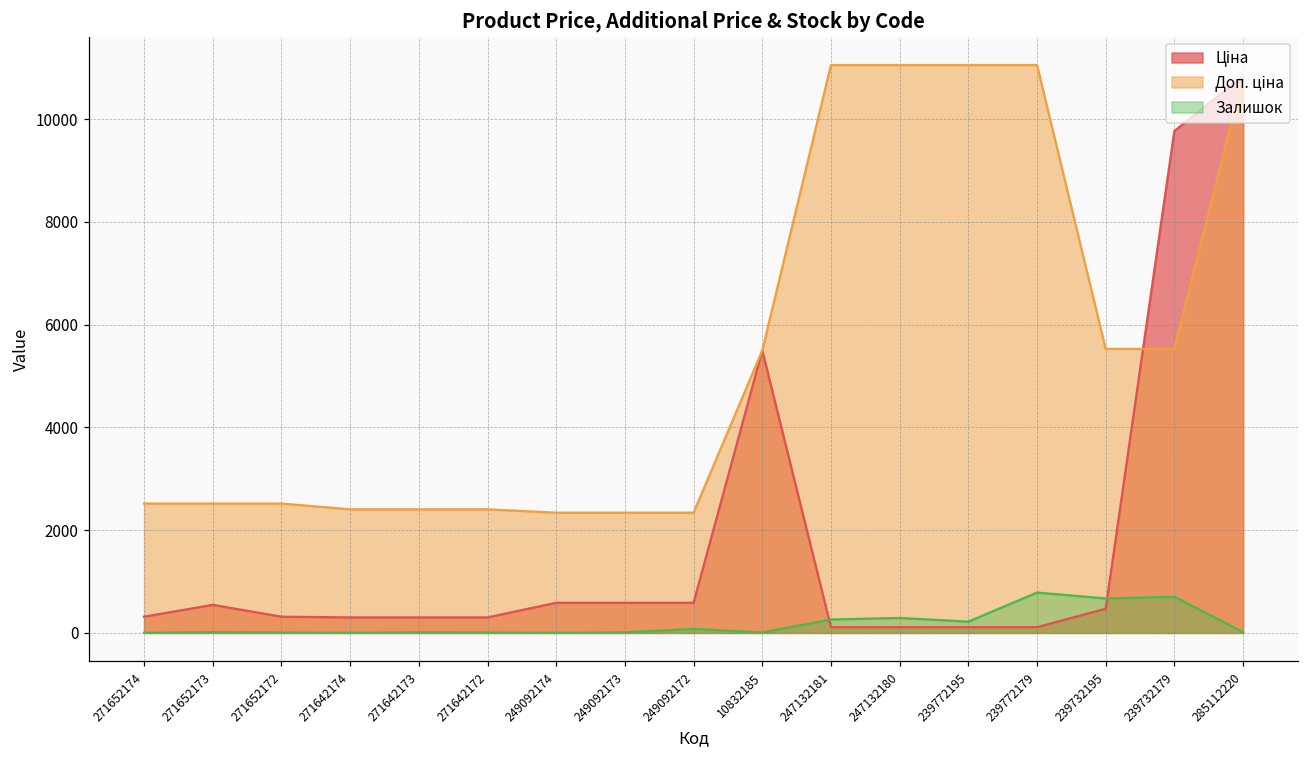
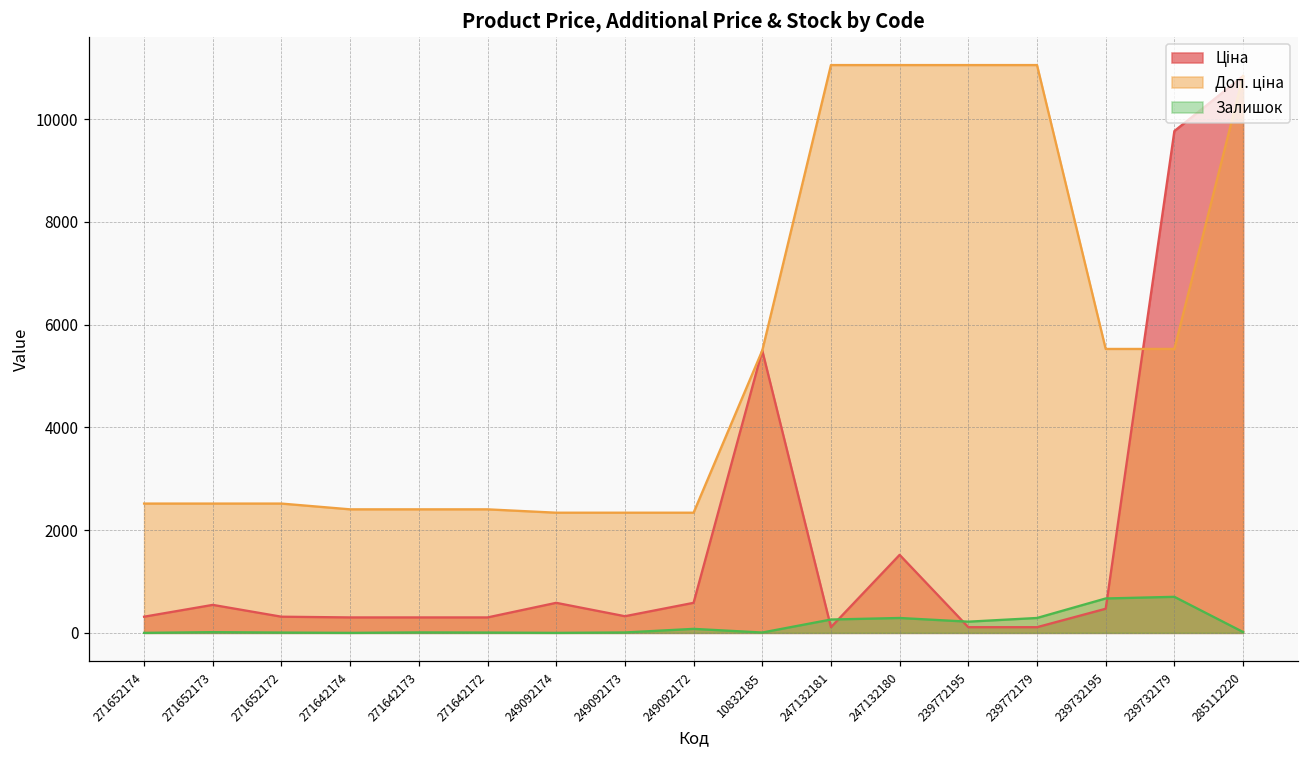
Ціна, 249092173: 600 -> 300
Ціна, 247132180: 100 -> 1500
Залишок, 239772179: 800 -> 300
